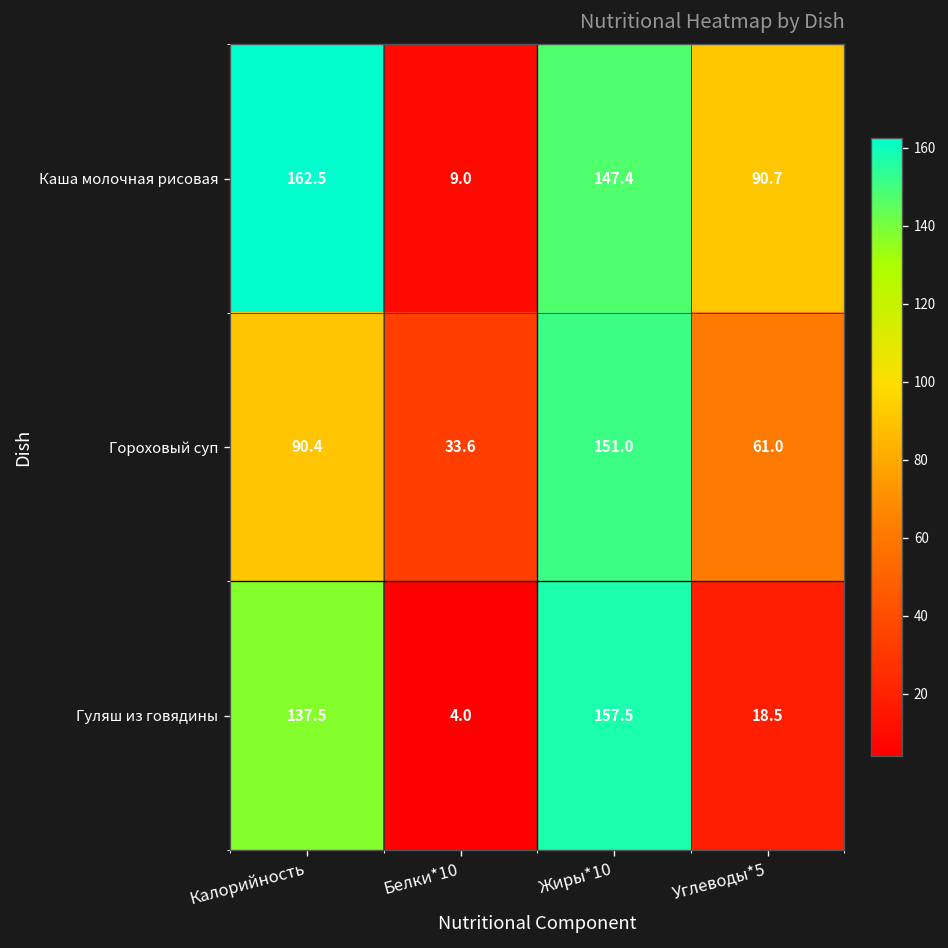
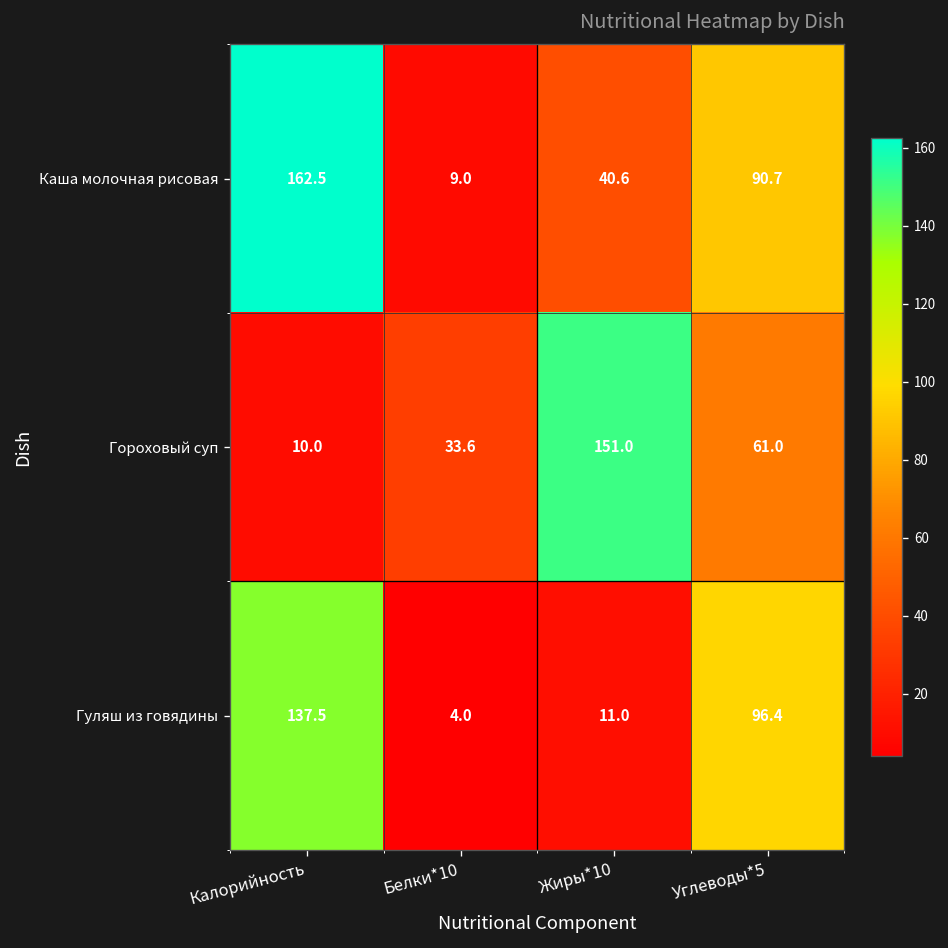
Каша молочная рисовая, Жиры*10: 147.4 -> 40.6
Гороховый суп, Калорийность: 90.4 -> 10.0
Гуляш из говядины, Жиры*10: 157.5 -> 11.0
Гуляш из говядины, Углеводы*5: 18.5 -> 96.4
